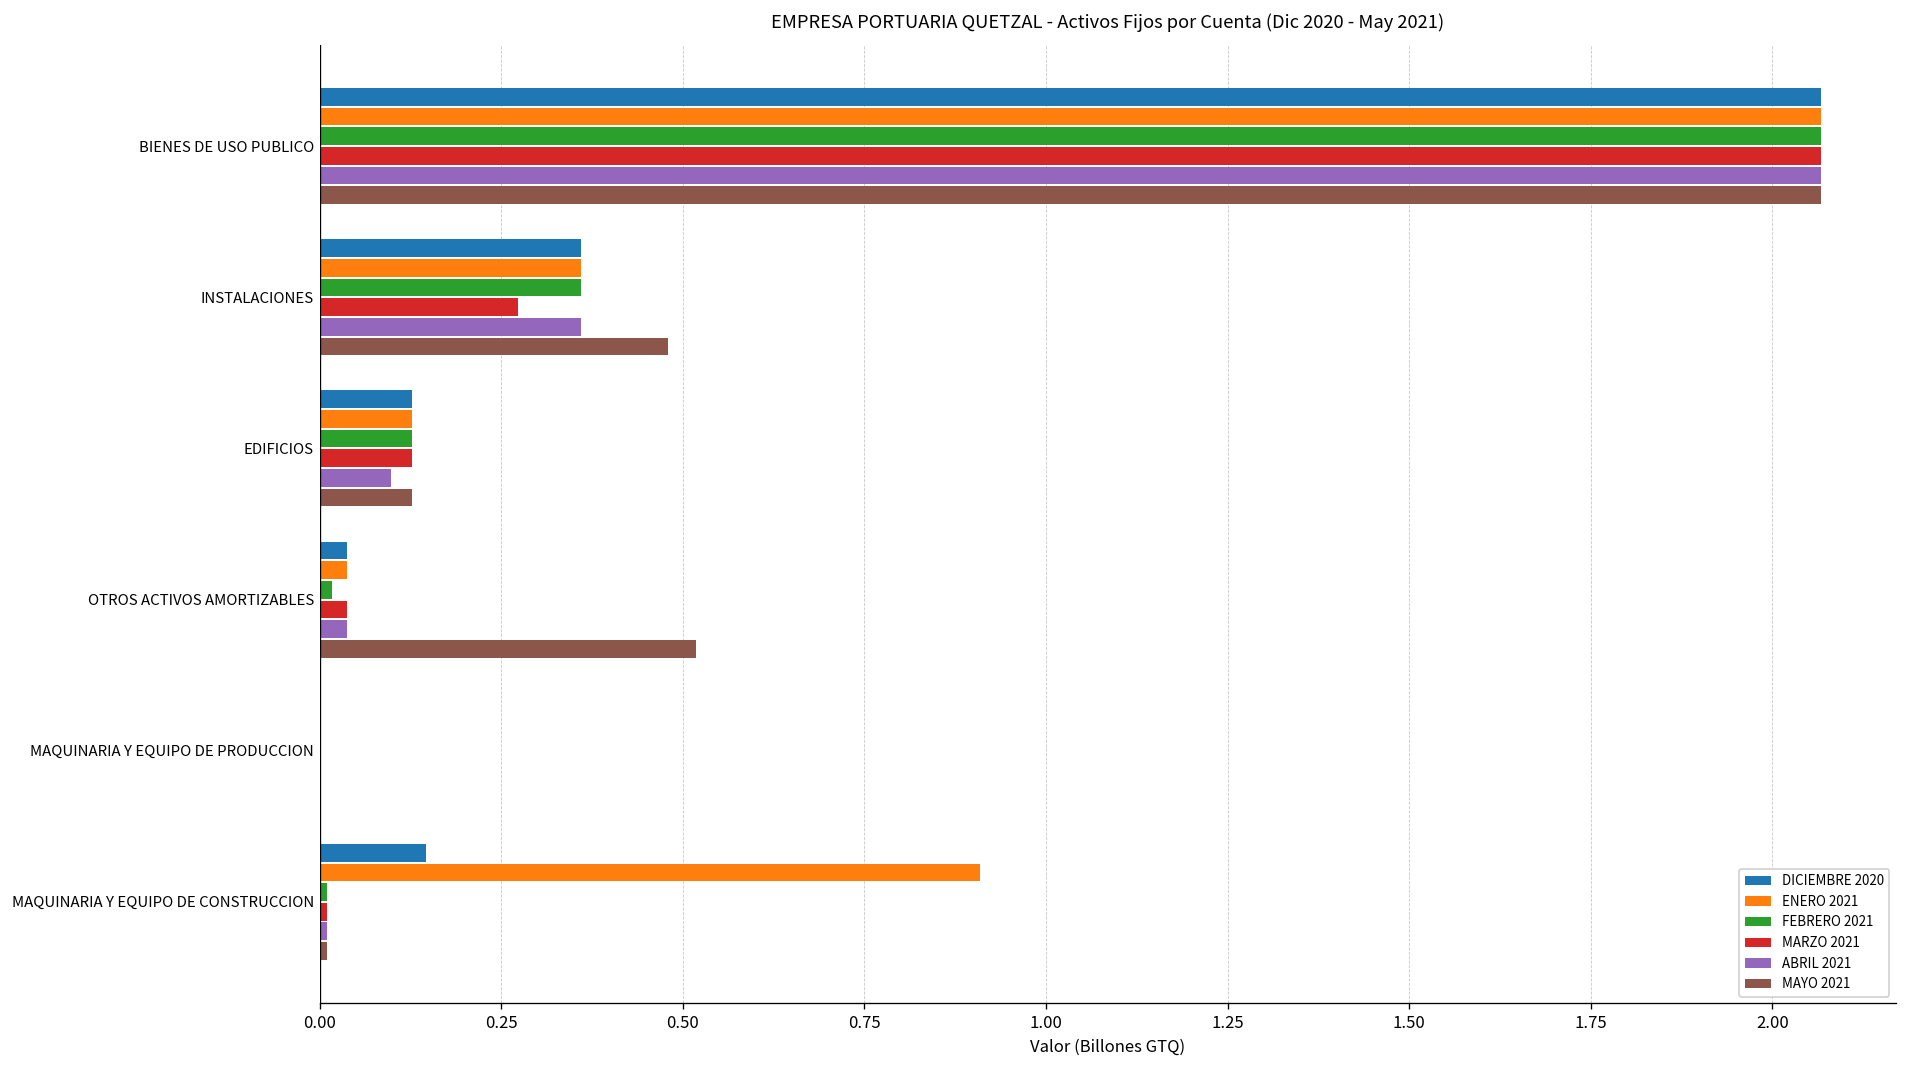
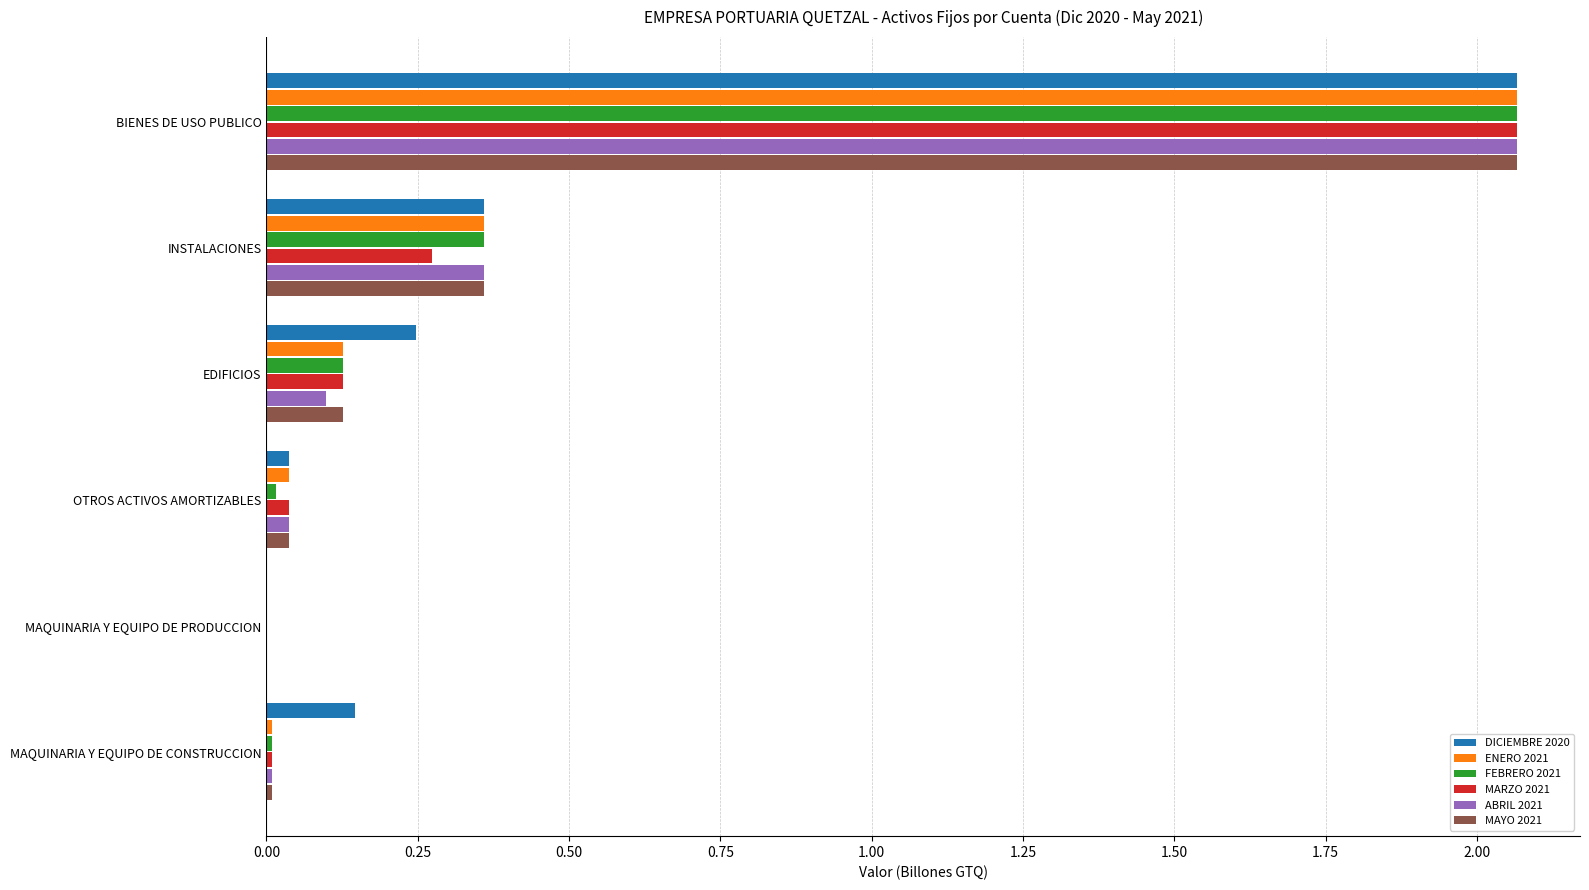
MAYO 2021, INSTALACIONES: 0.48 -> 0.36
DICIEMBRE 2020, EDIFICIOS: 0.13 -> 0.25
MAYO 2021, OTROS ACTIVOS AMORTIZABLES: 0.52 -> 0.04
ENERO 2021, MAQUINARIA Y EQUIPO DE CONSTRUCCION: 0.91 -> 0.01
